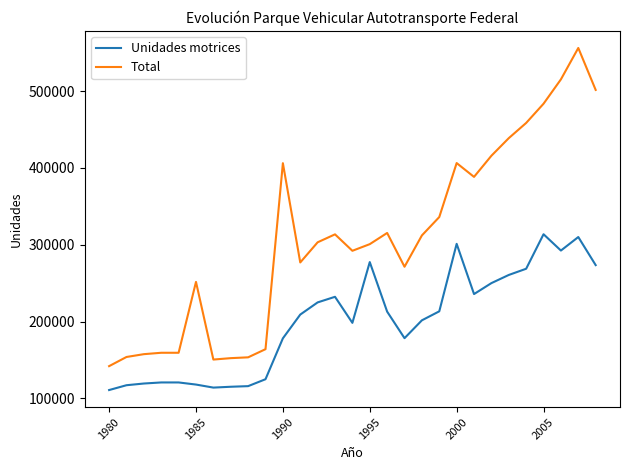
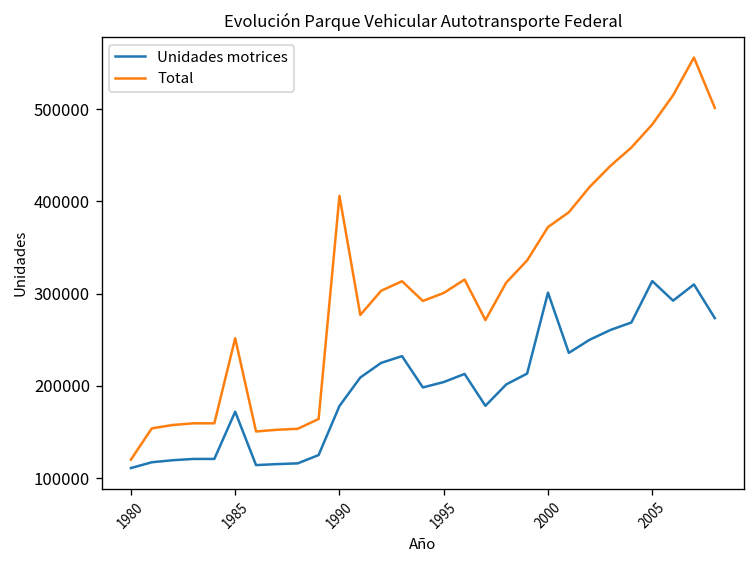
Total, 1980: 140000 -> 120000
Unidades motrices, 1985: 120000 -> 170000
Unidades motrices, 1995: 280000 -> 200000
Total, 2000: 410000 -> 370000
